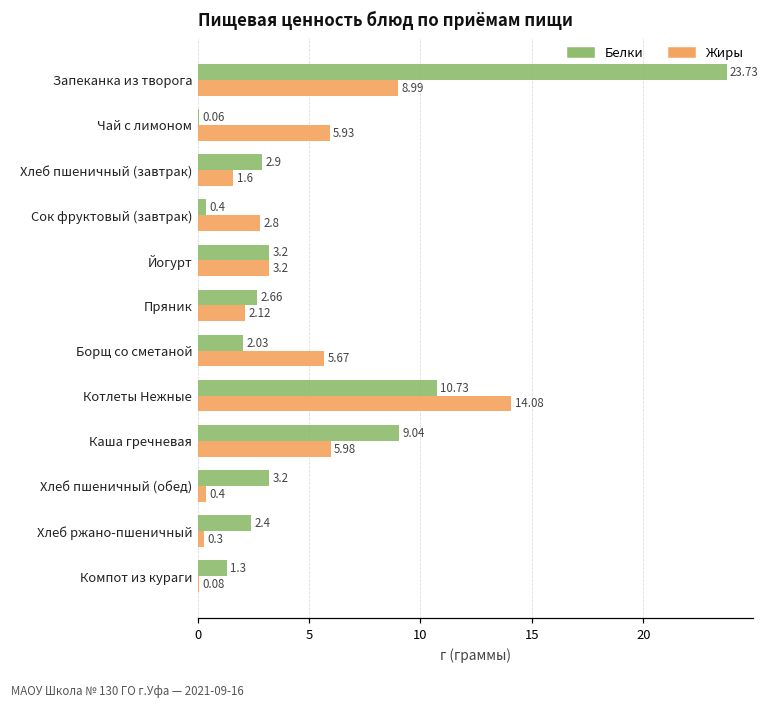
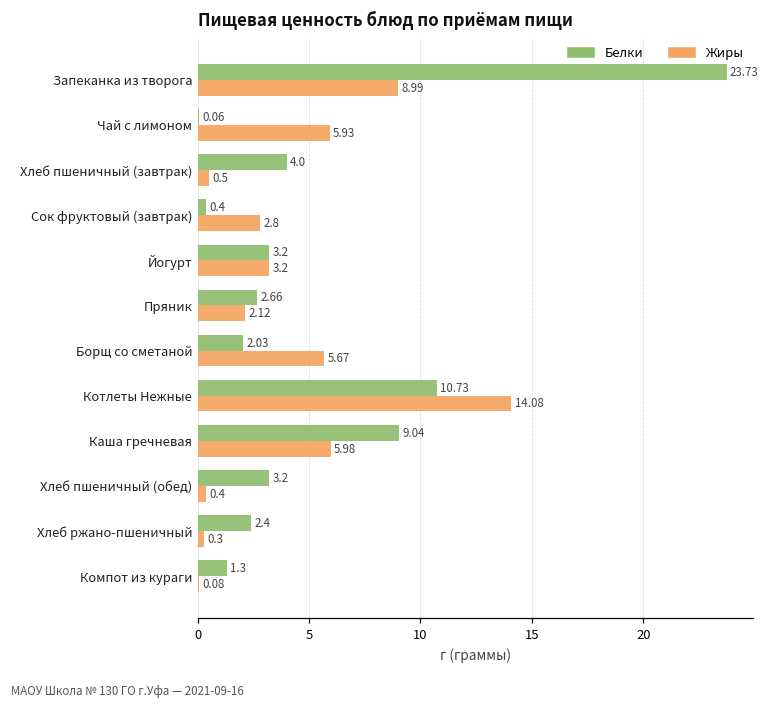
Белки, Хлеб пшеничный (завтрак): 2.9 -> 4.0
Жиры, Хлеб пшеничный (завтрак): 1.6 -> 0.5
